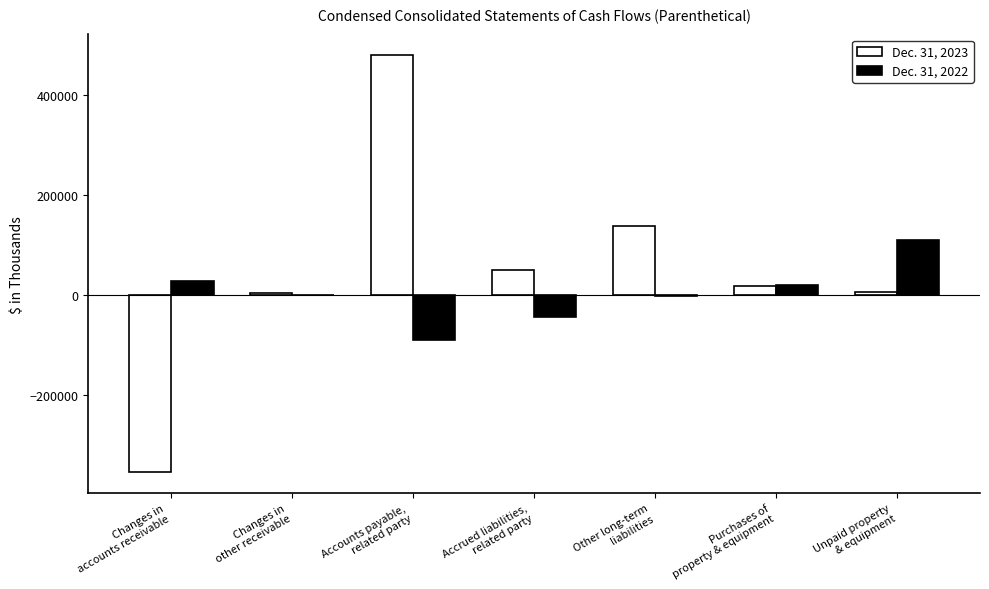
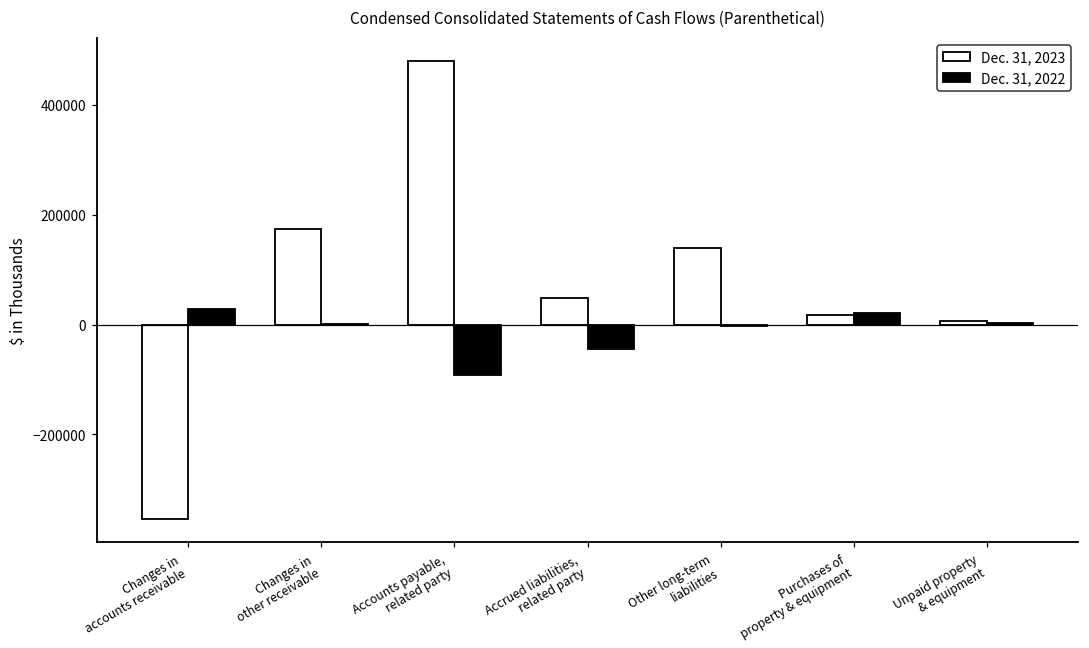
Dec. 31, 2023, Changes in other receivable: 0 -> 170000
Dec. 31, 2022, Unpaid property & equipment: 110000 -> 0
